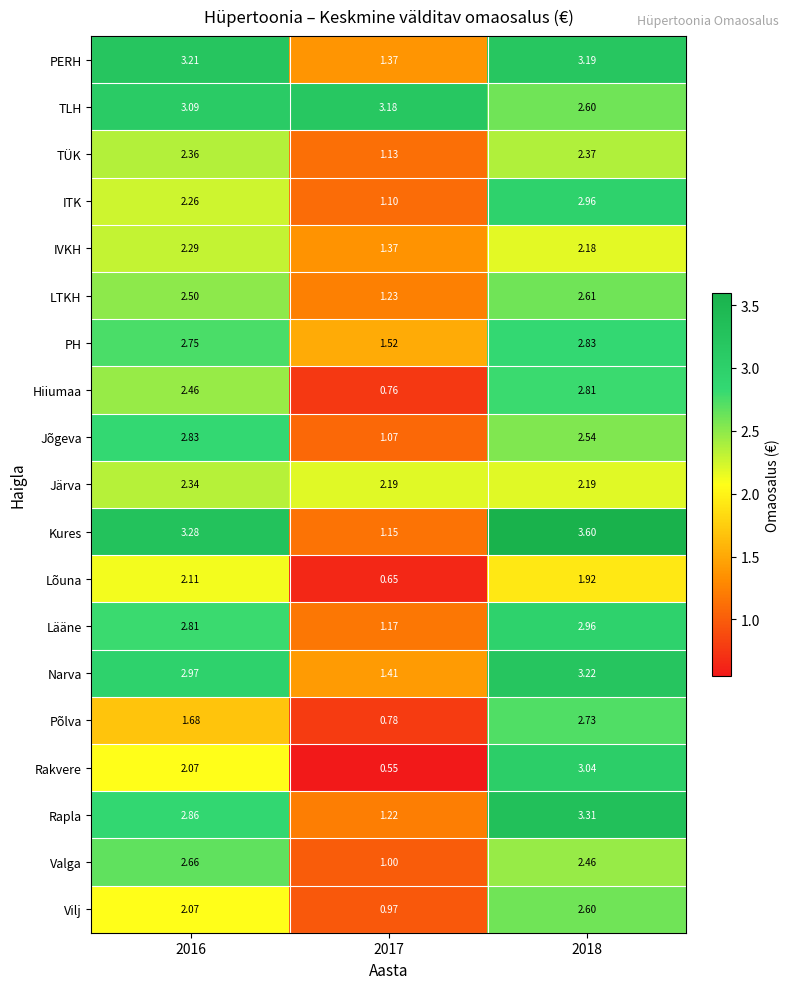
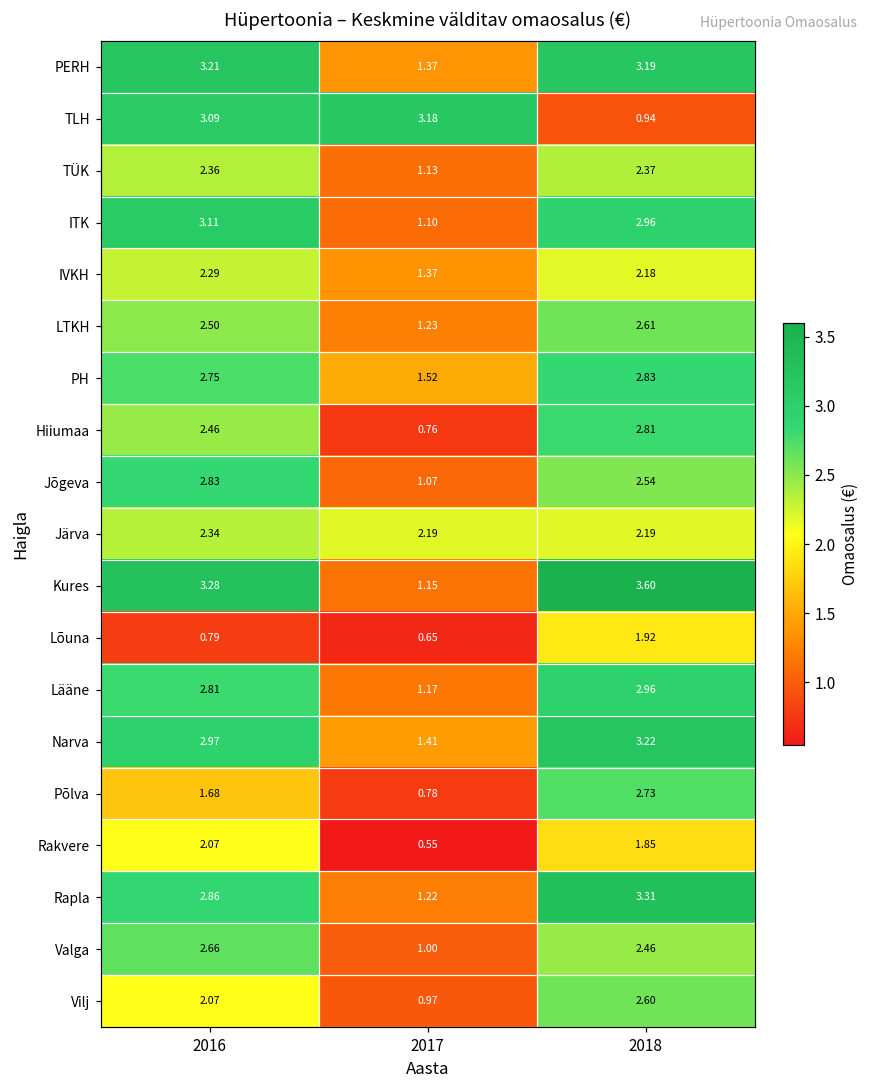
TLH, 2018: 2.60 -> 0.94
ITK, 2016: 2.26 -> 3.11
Lõuna, 2016: 2.11 -> 0.79
Rakvere, 2018: 3.04 -> 1.85
